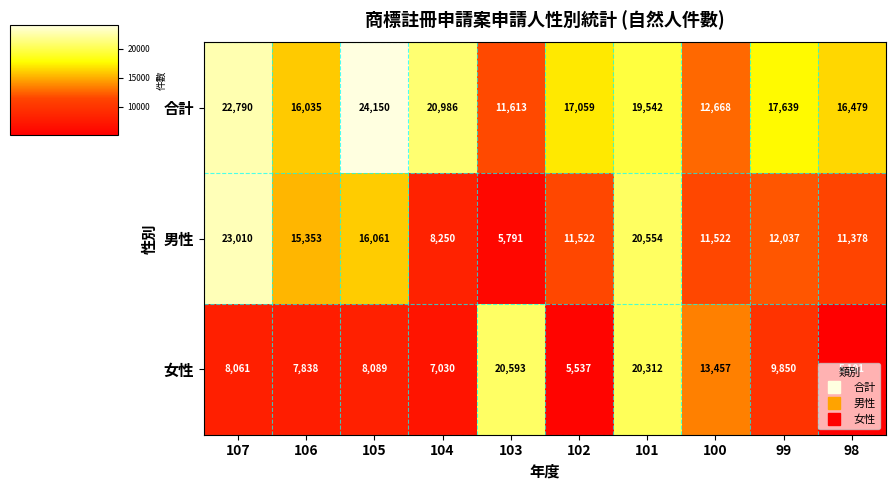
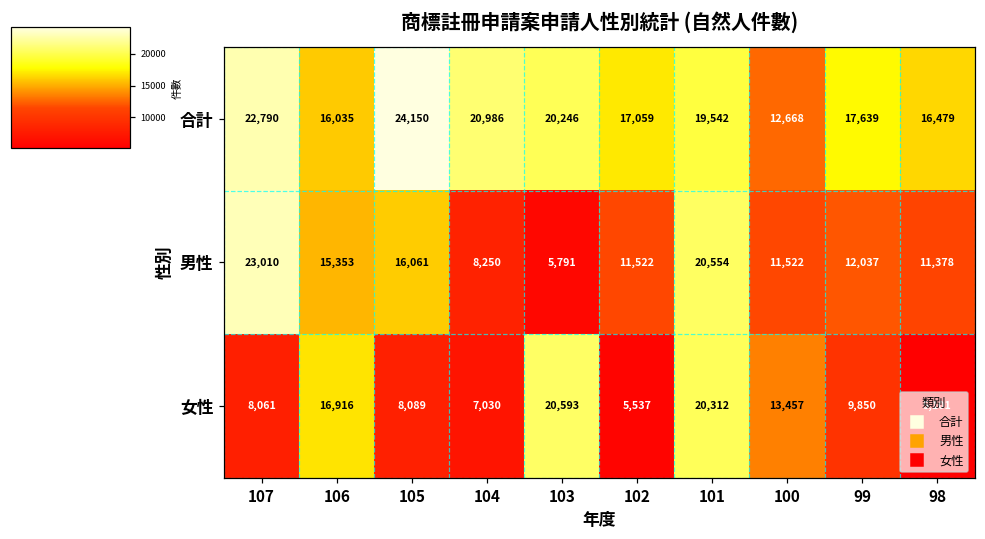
合計, 103: 11,613 -> 20,246
女性, 106: 7,838 -> 16,916
